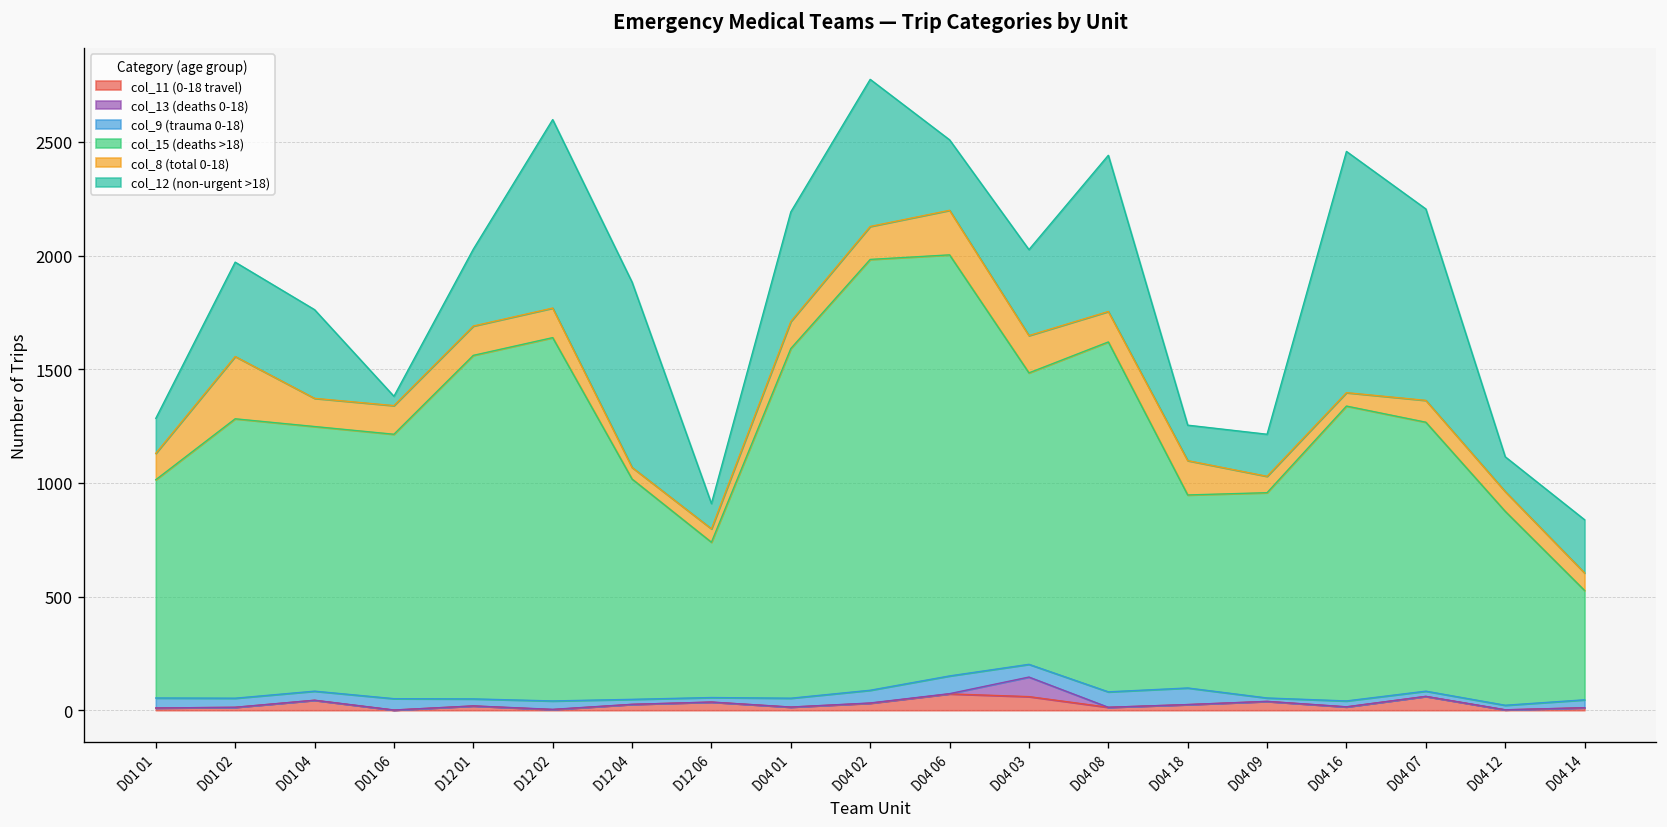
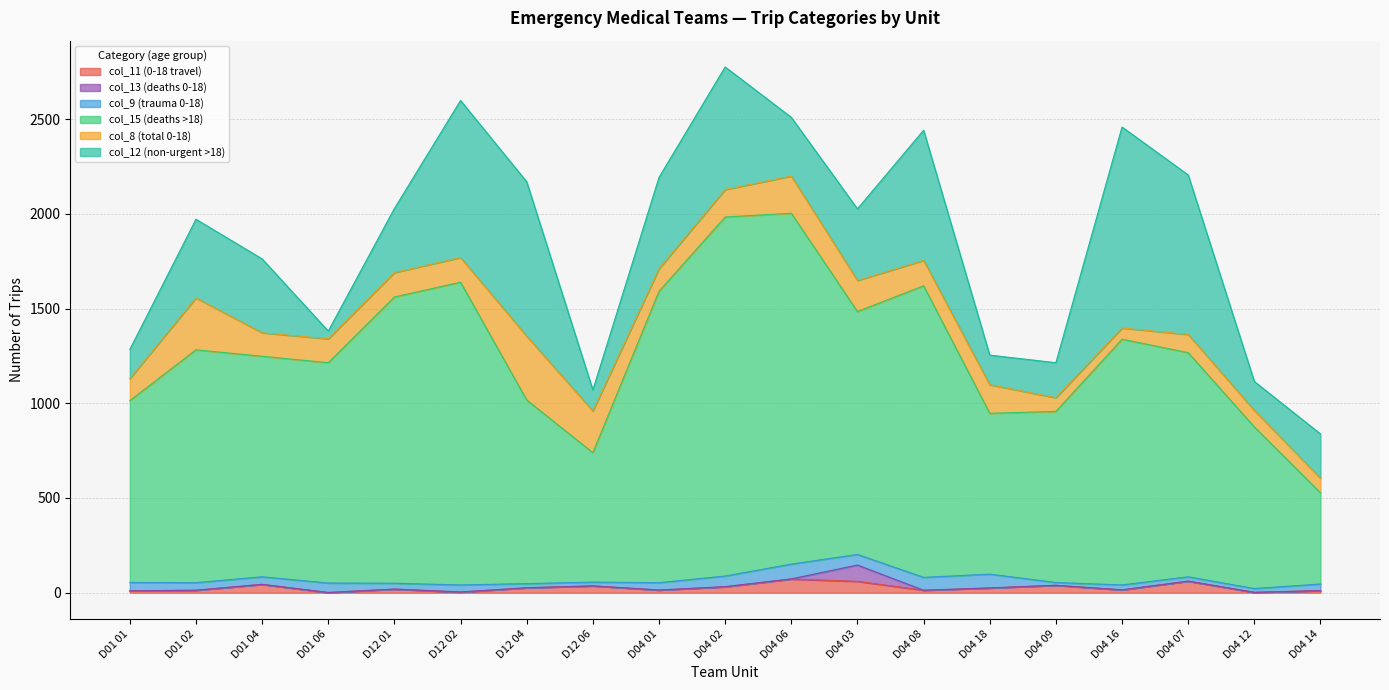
col_8 (total 0-18), D12 04: 50 -> 340
col_8 (total 0-18), D12 06: 60 -> 220
